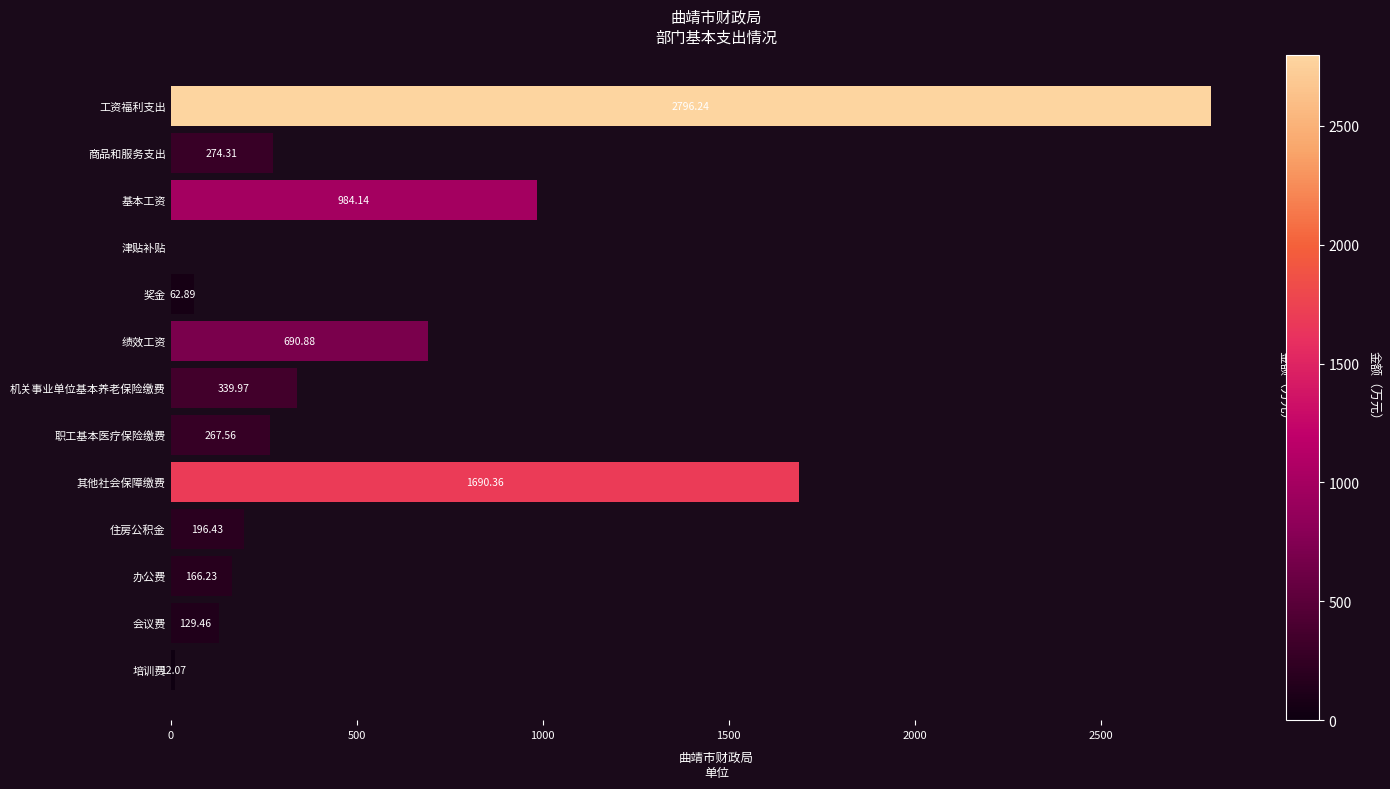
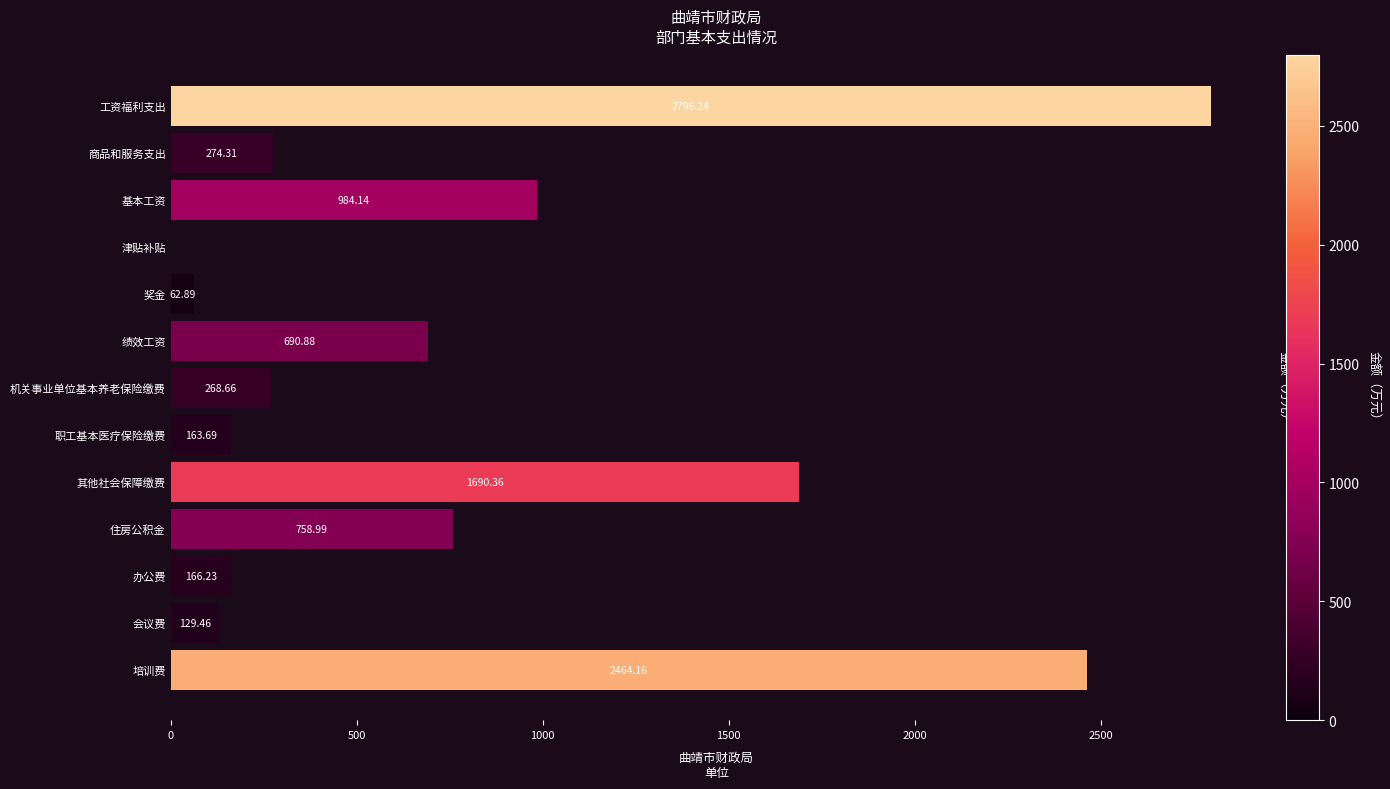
机关事业单位基本养老保险缴费: 339.97 -> 268.66
职工基本医疗保险缴费: 267.56 -> 163.69
住房公积金: 196.43 -> 758.99
培训费: 12.07 -> 2464.16
